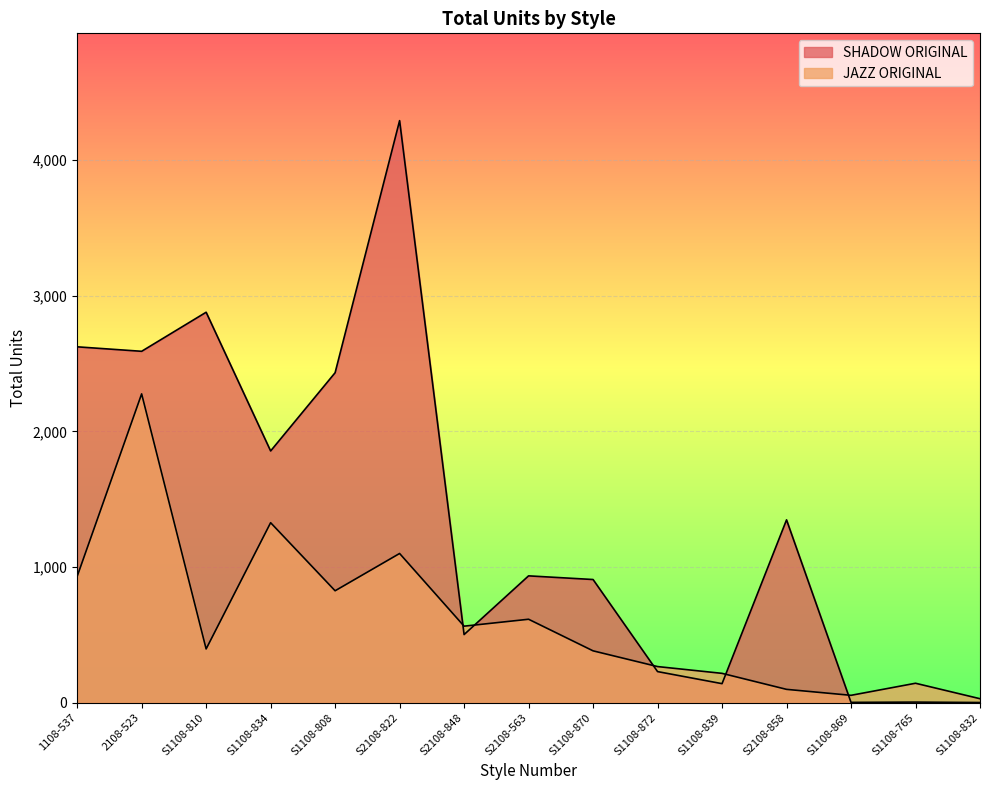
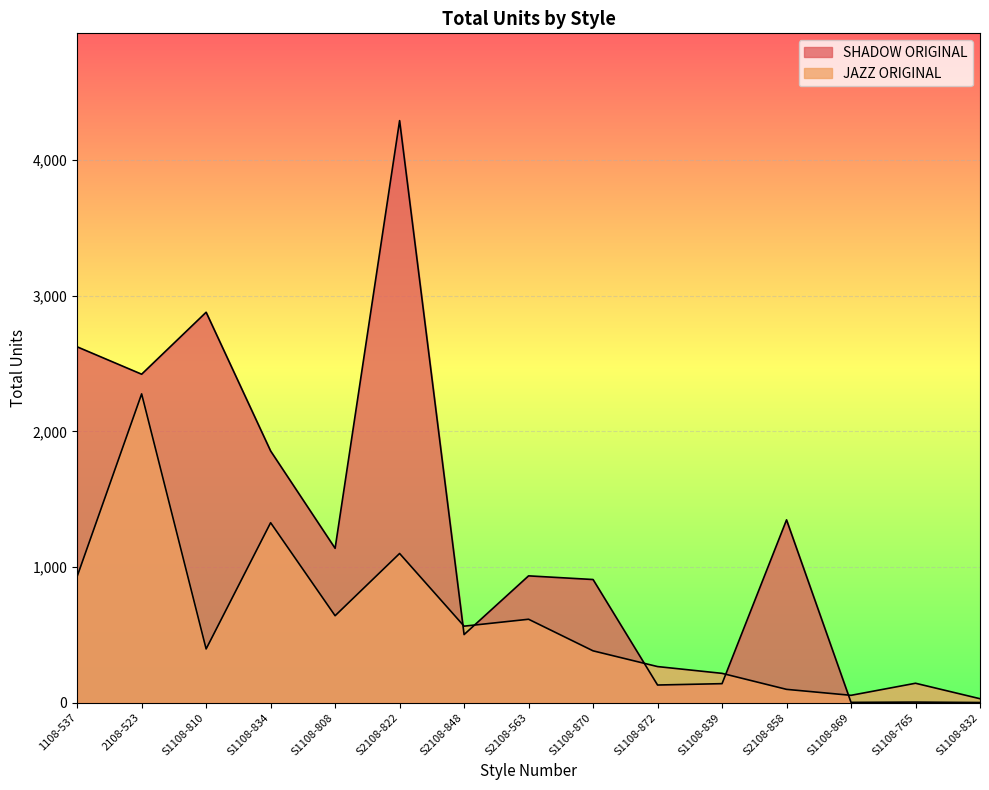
SHADOW ORIGINAL, 2108-523: 2,590 -> 2,420
SHADOW ORIGINAL, S1108-808: 2,430 -> 1,140
JAZZ ORIGINAL, S1108-808: 830 -> 640
SHADOW ORIGINAL, S1108-872: 230 -> 130
